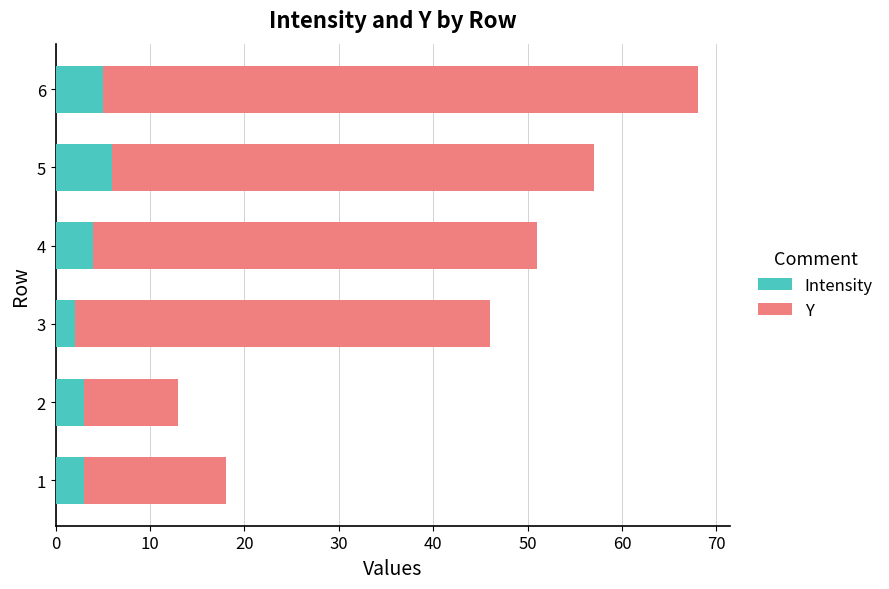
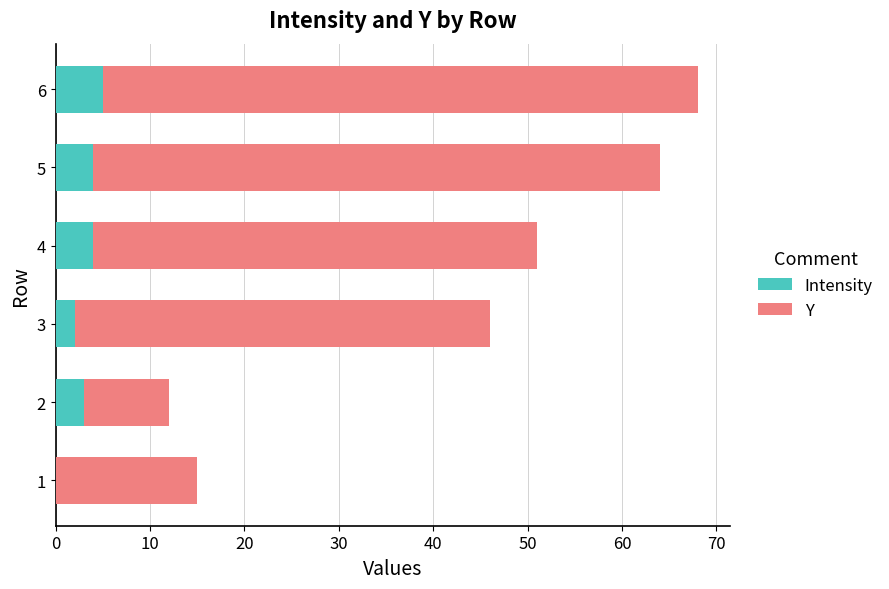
Intensity, 5: 6 -> 4
Y, 5: 51 -> 60
Y, 2: 10 -> 9
Intensity, 1: 3 -> 0
